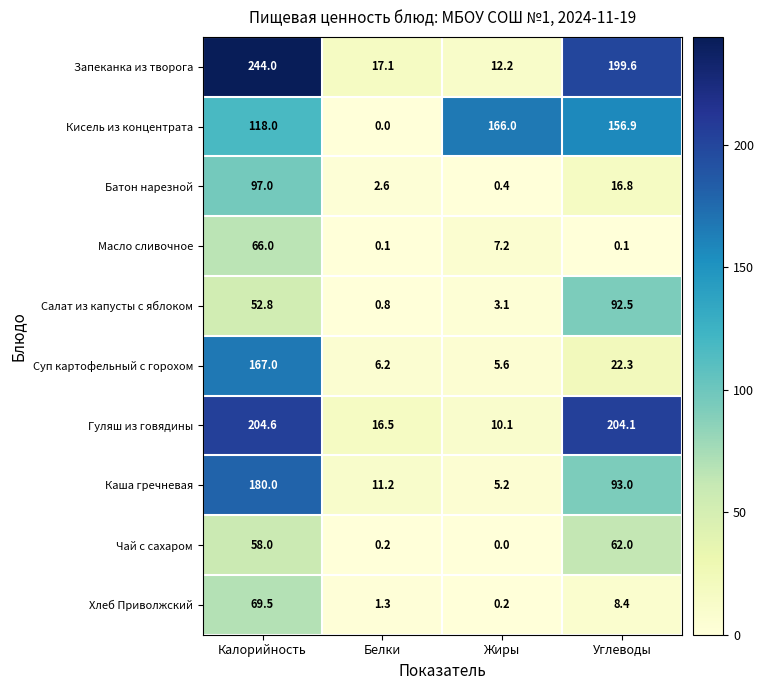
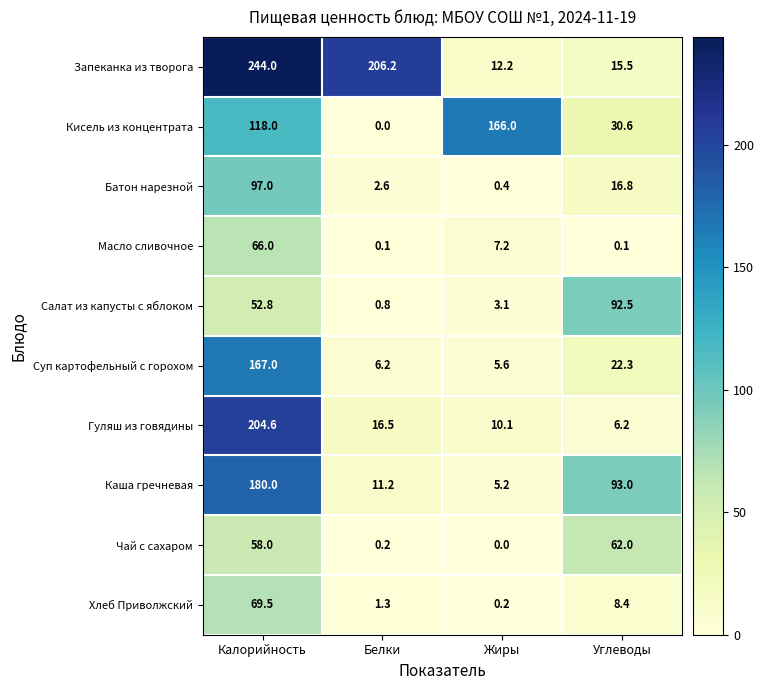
Запеканка из творога, Белки: 17.1 -> 206.2
Запеканка из творога, Углеводы: 199.6 -> 15.5
Кисель из концентрата, Углеводы: 156.9 -> 30.6
Гуляш из говядины, Углеводы: 204.1 -> 6.2
